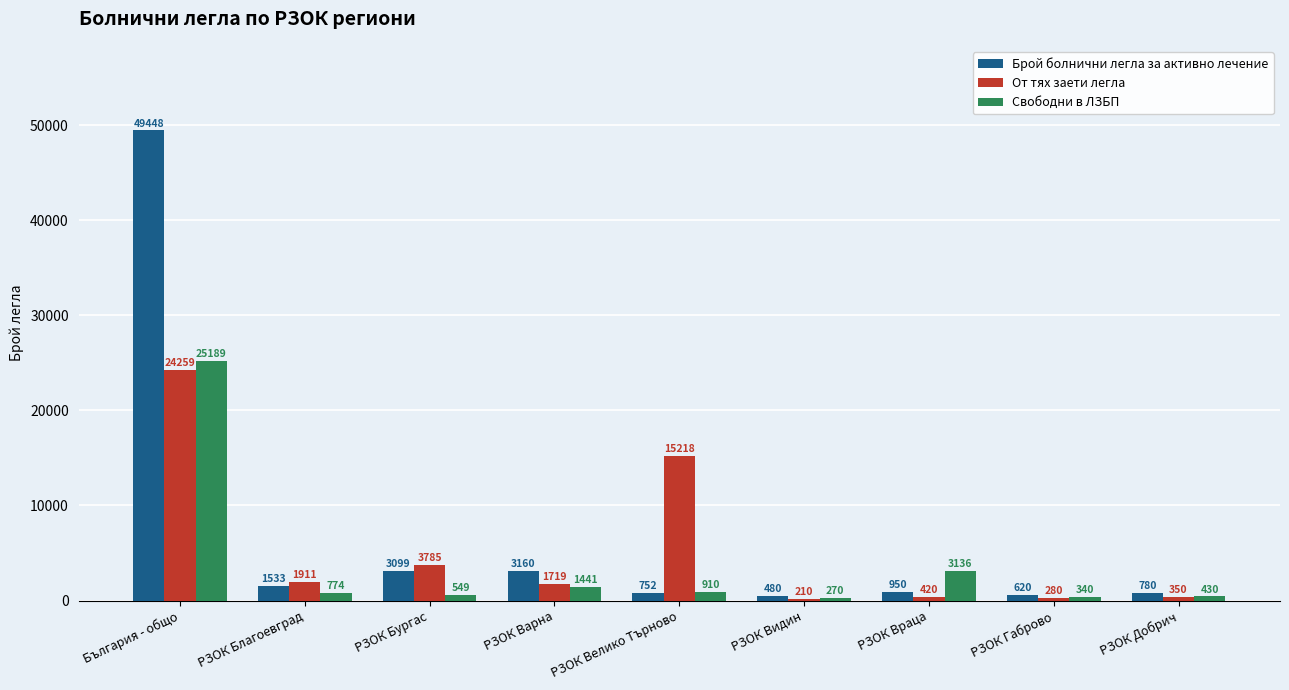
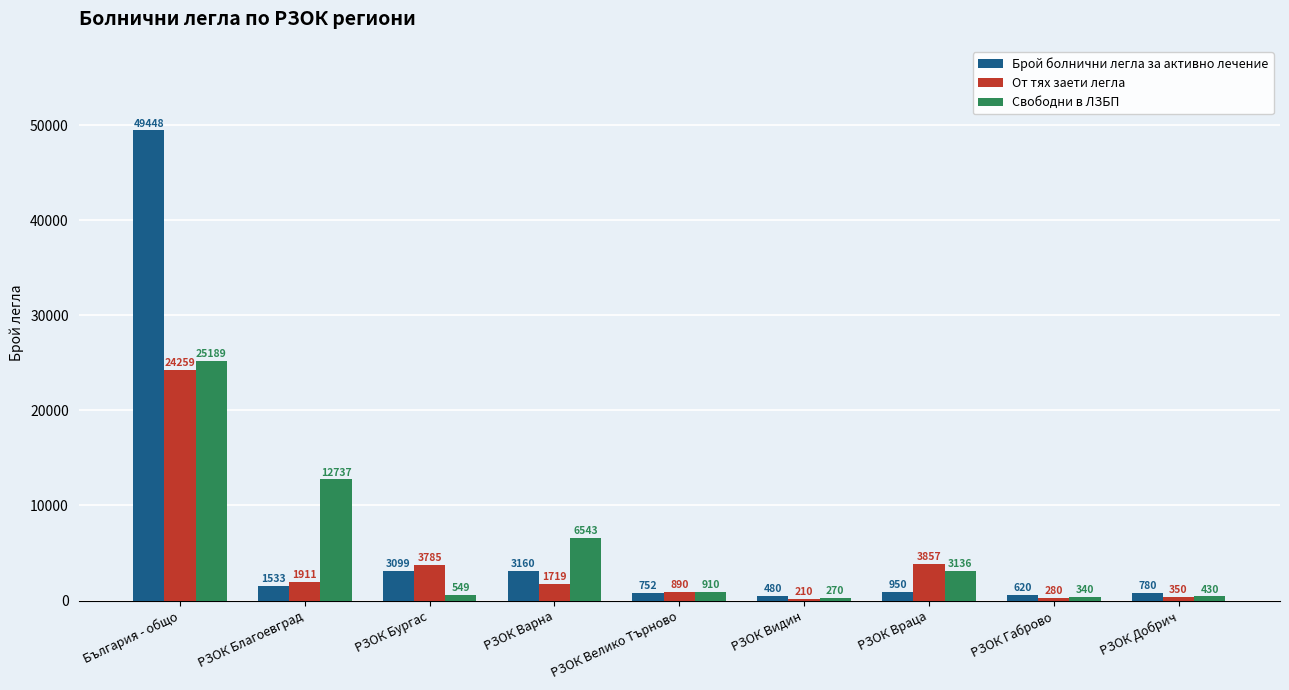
Свободни в ЛЗБП, РЗОК Благоевград: 774 -> 12737
Свободни в ЛЗБП, РЗОК Варна: 1441 -> 6543
От тях заети легла, РЗОК Велико Търново: 15218 -> 890
От тях заети легла, РЗОК Враца: 420 -> 3857
